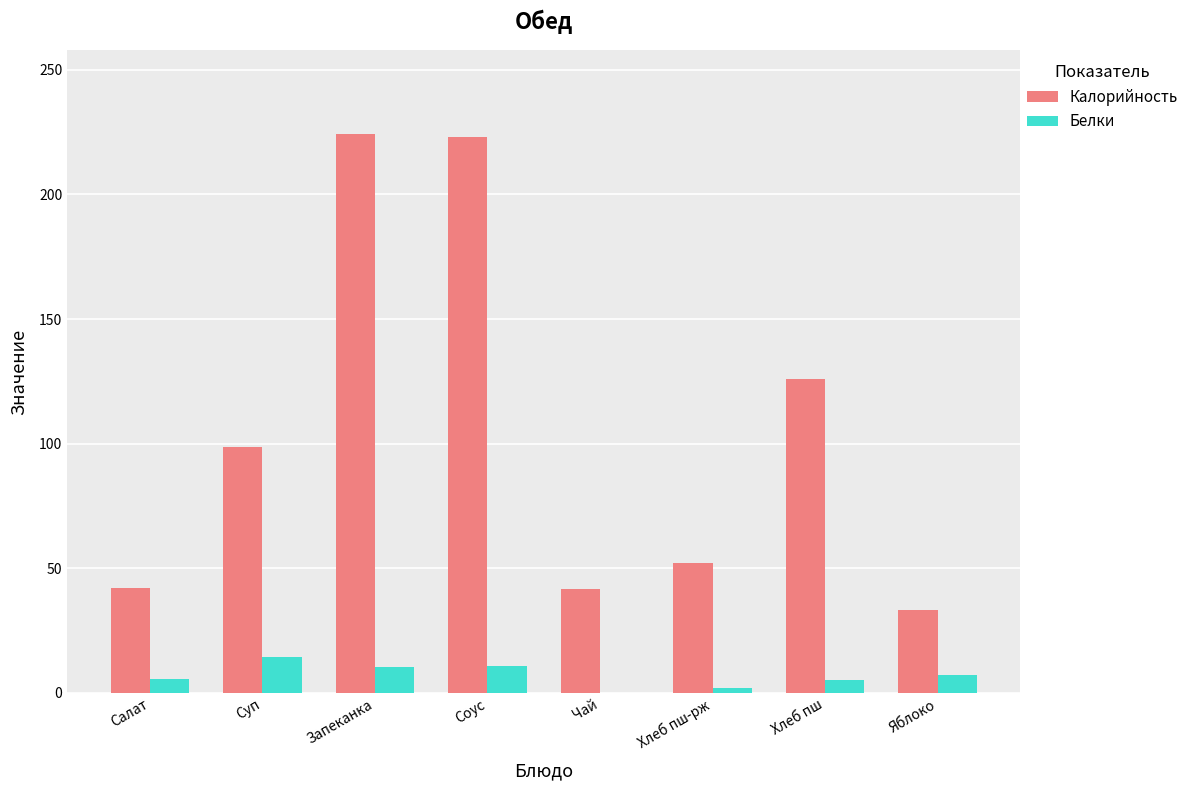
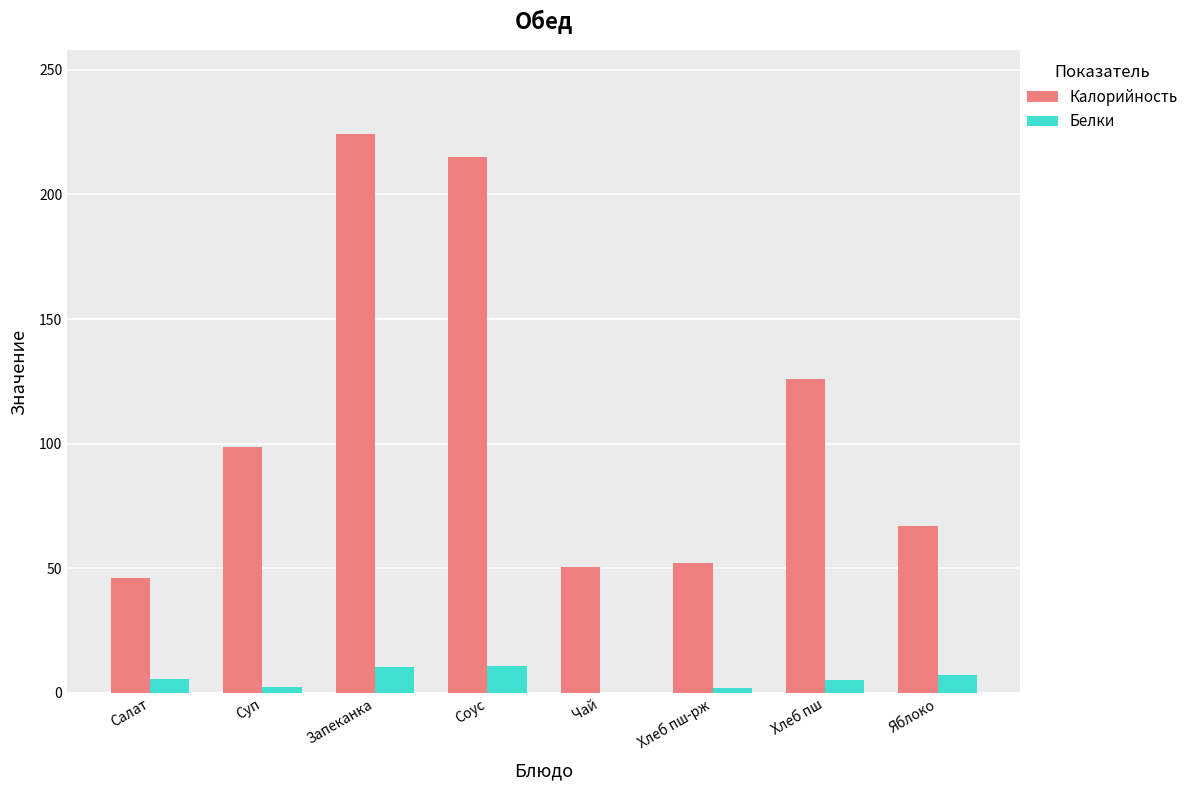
Калорийность, Салат: 42 -> 46
Белки, Суп: 15 -> 2
Калорийность, Соус: 223 -> 215
Калорийность, Чай: 42 -> 50
Калорийность, Яблоко: 33 -> 67
